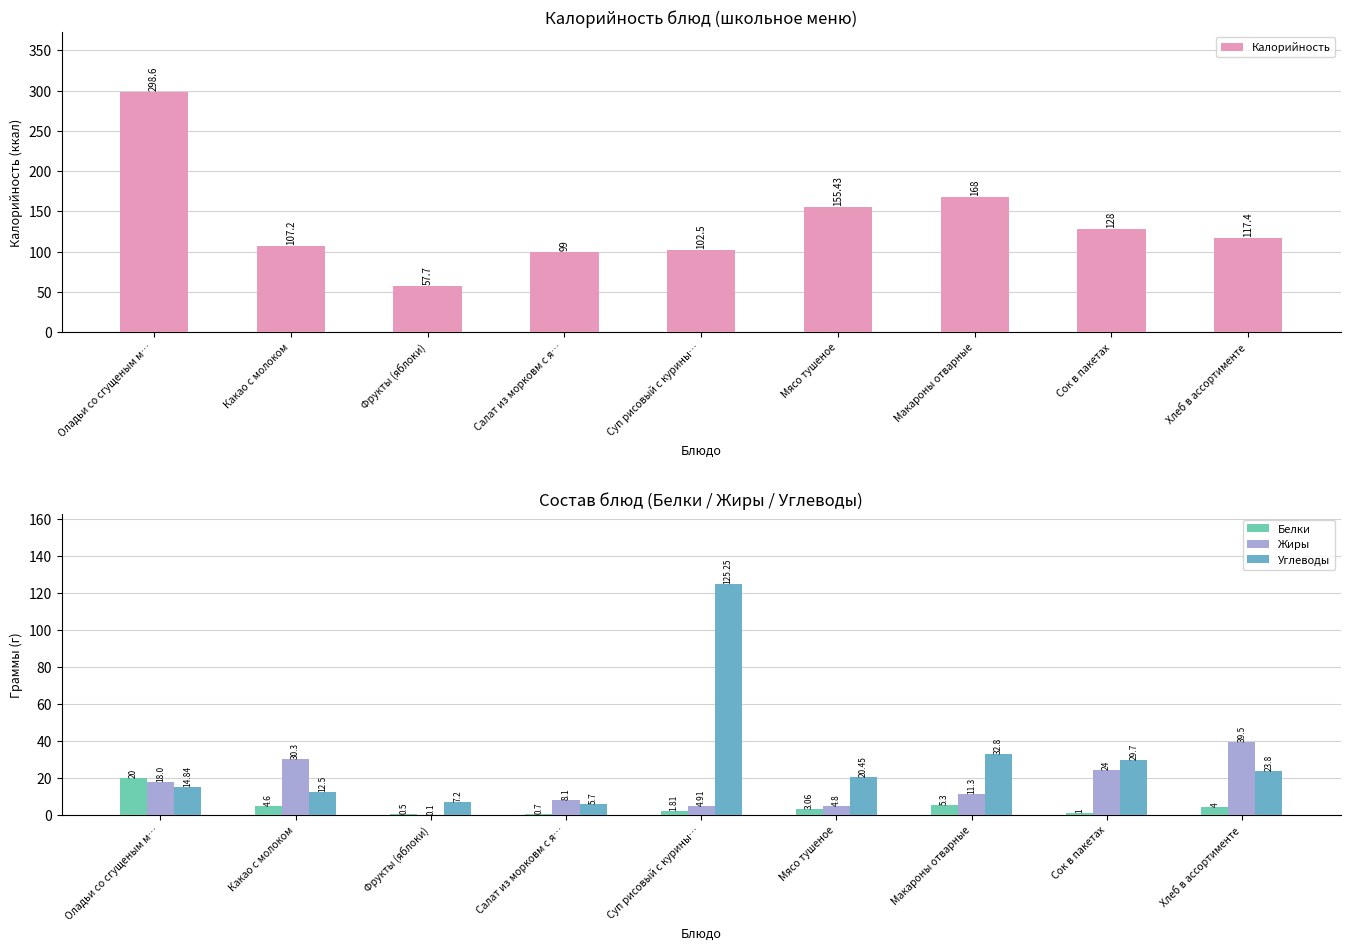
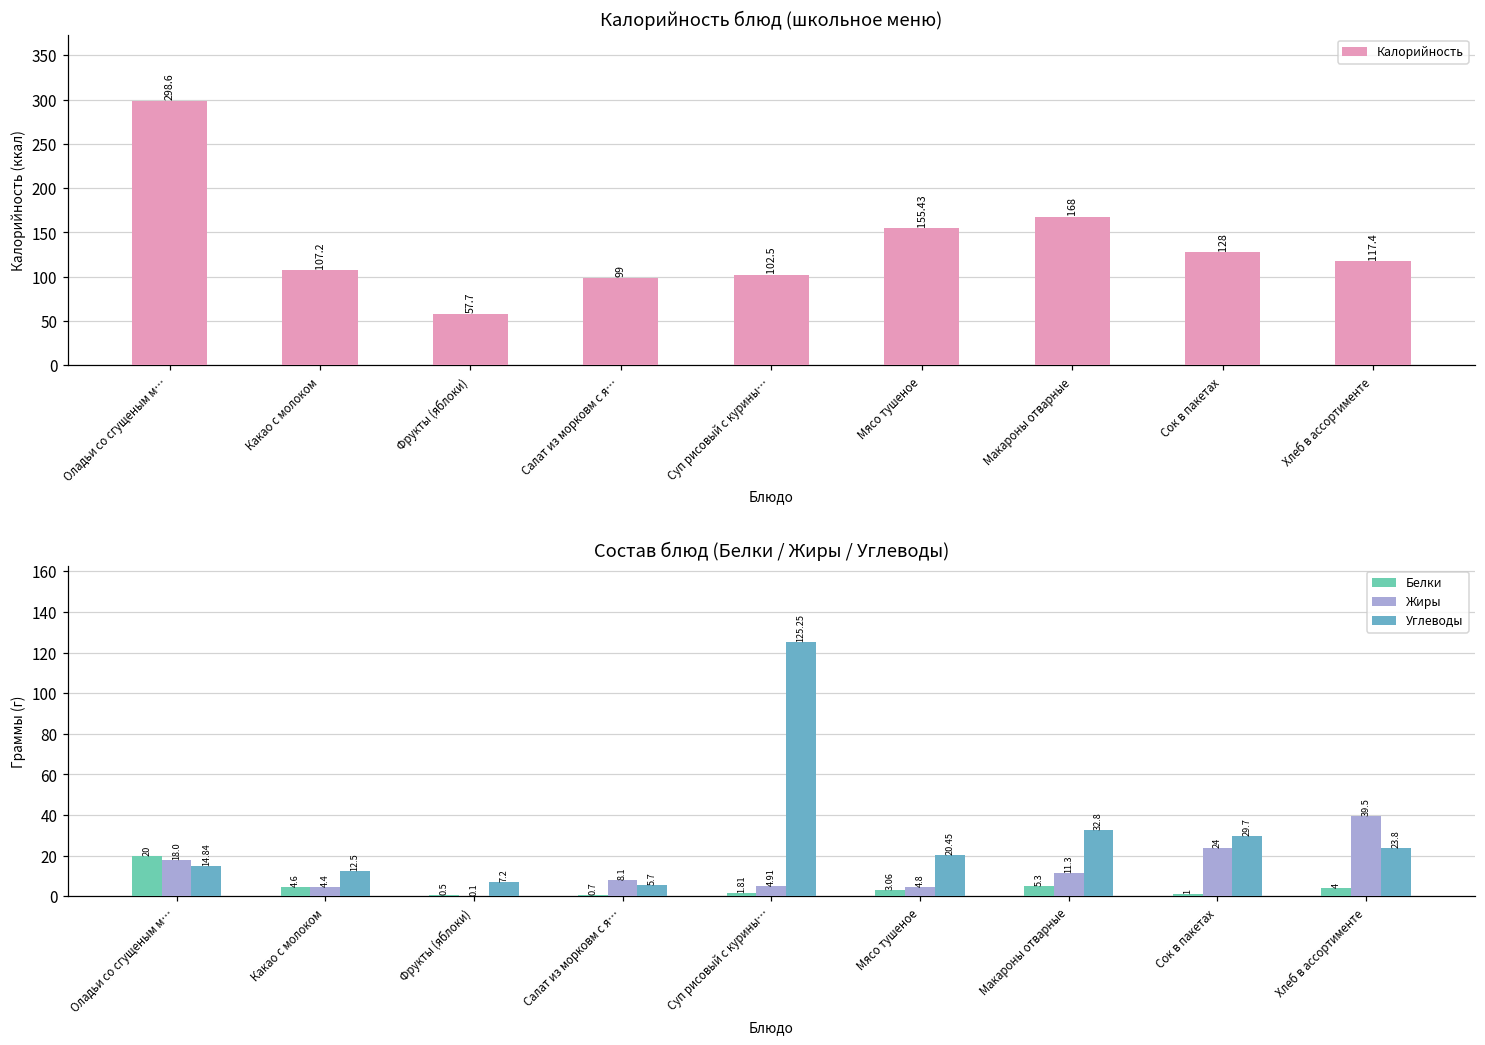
Состав блюд (Белки / Жиры / Углеводы), Жиры, Какао с молоком: 30.3 -> 4.4
